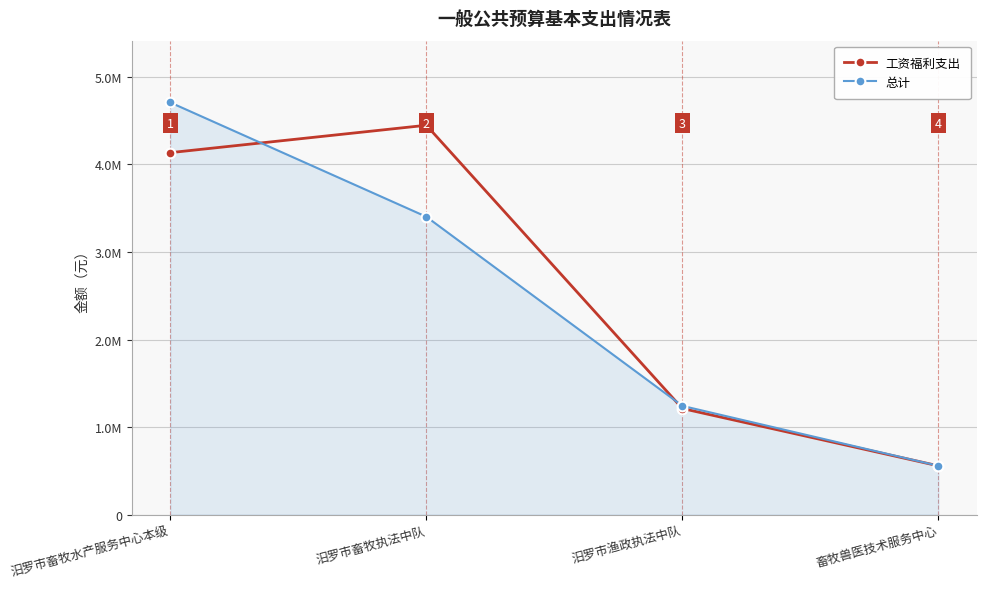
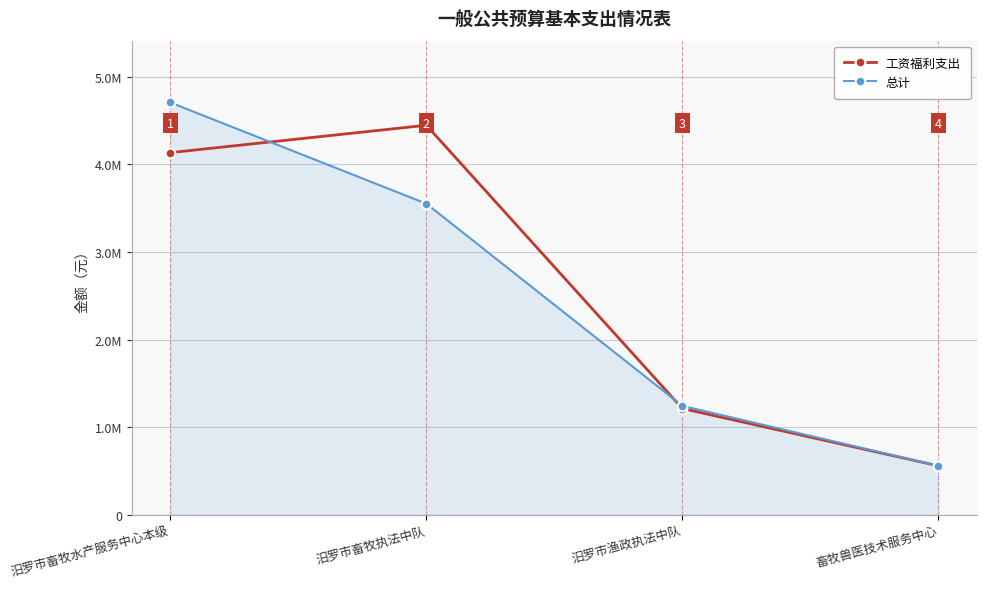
总计, 汨罗市畜牧执法中队: 3400000 -> 3600000
